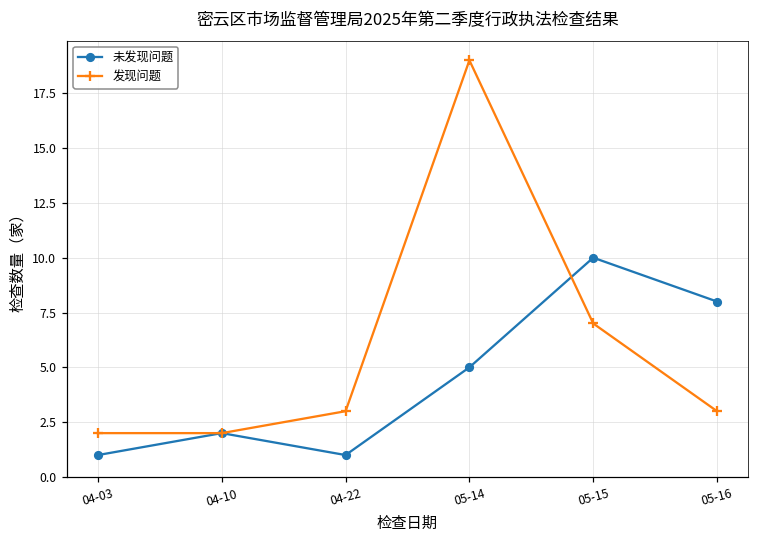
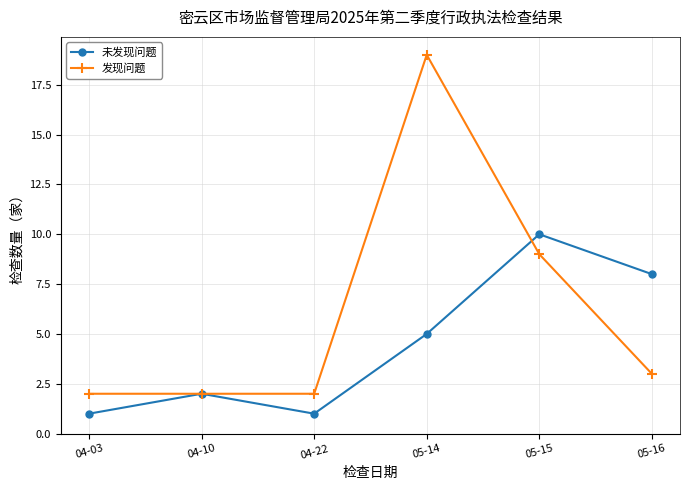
发现问题, 04-22: 3 -> 2
发现问题, 05-15: 7 -> 9
